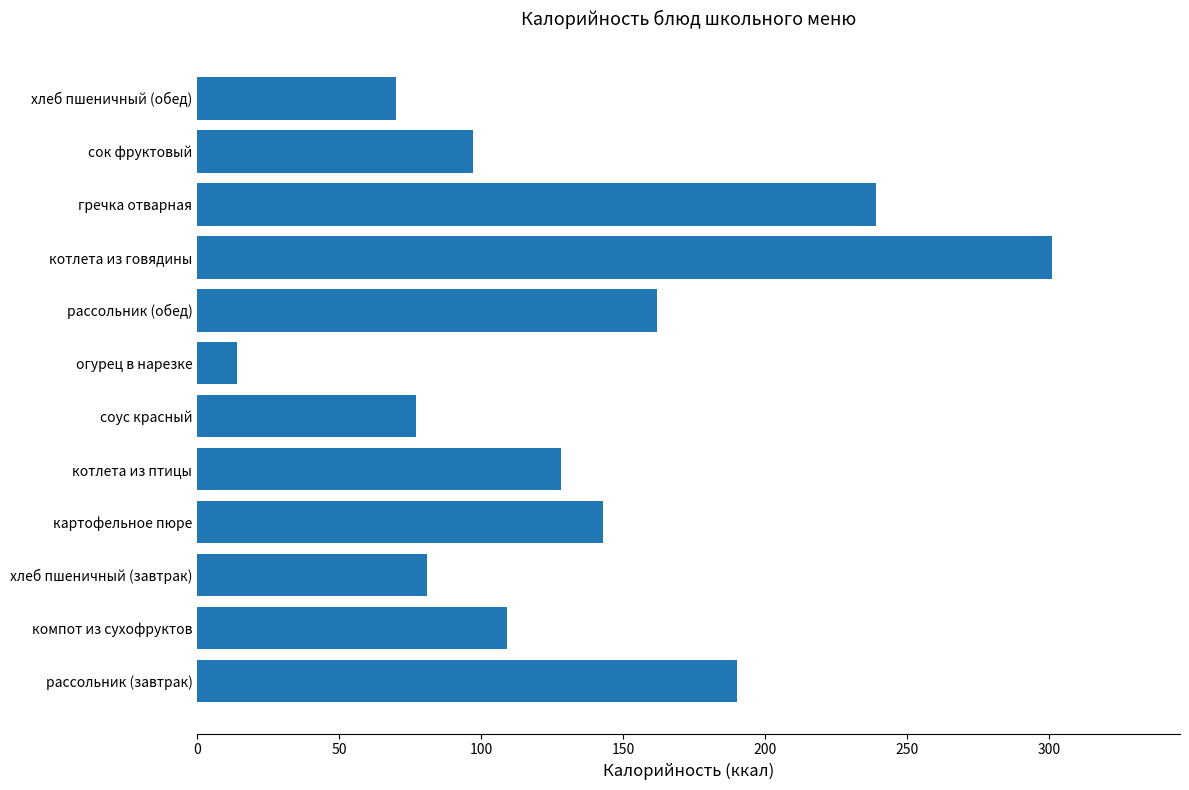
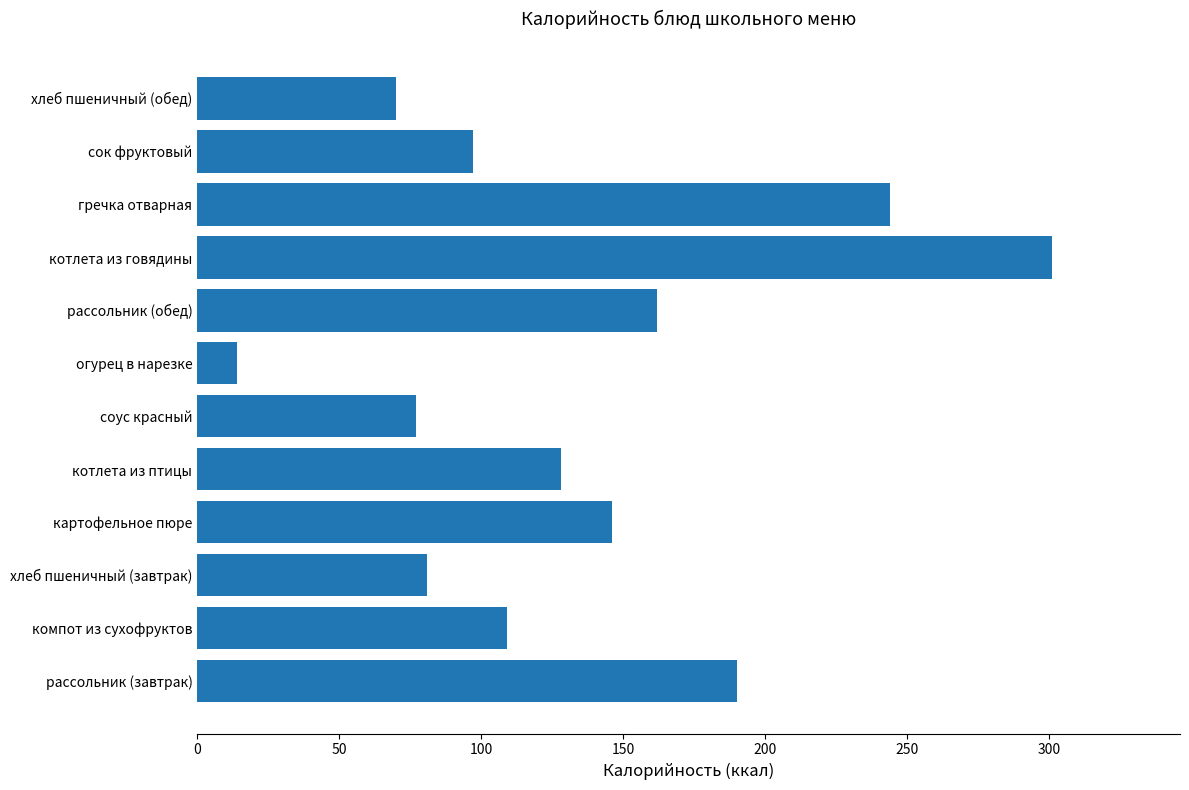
гречка отварная: 239 -> 244
картофельное пюре: 143 -> 146
